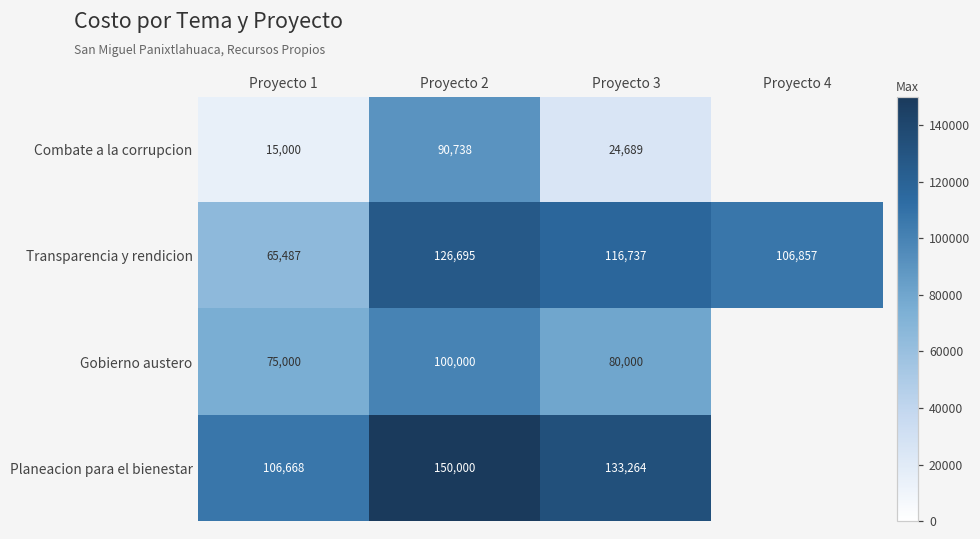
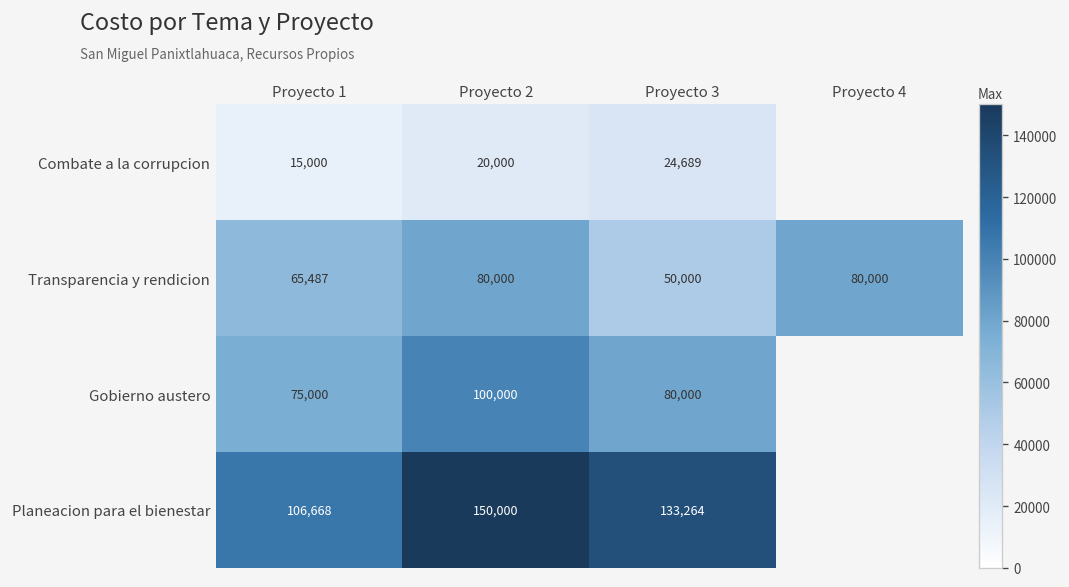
Combate a la corrupcion, Proyecto 2: 90,738 -> 20,000
Transparencia y rendicion, Proyecto 2: 126,695 -> 80,000
Transparencia y rendicion, Proyecto 3: 116,737 -> 50,000
Transparencia y rendicion, Proyecto 4: 106,857 -> 80,000
